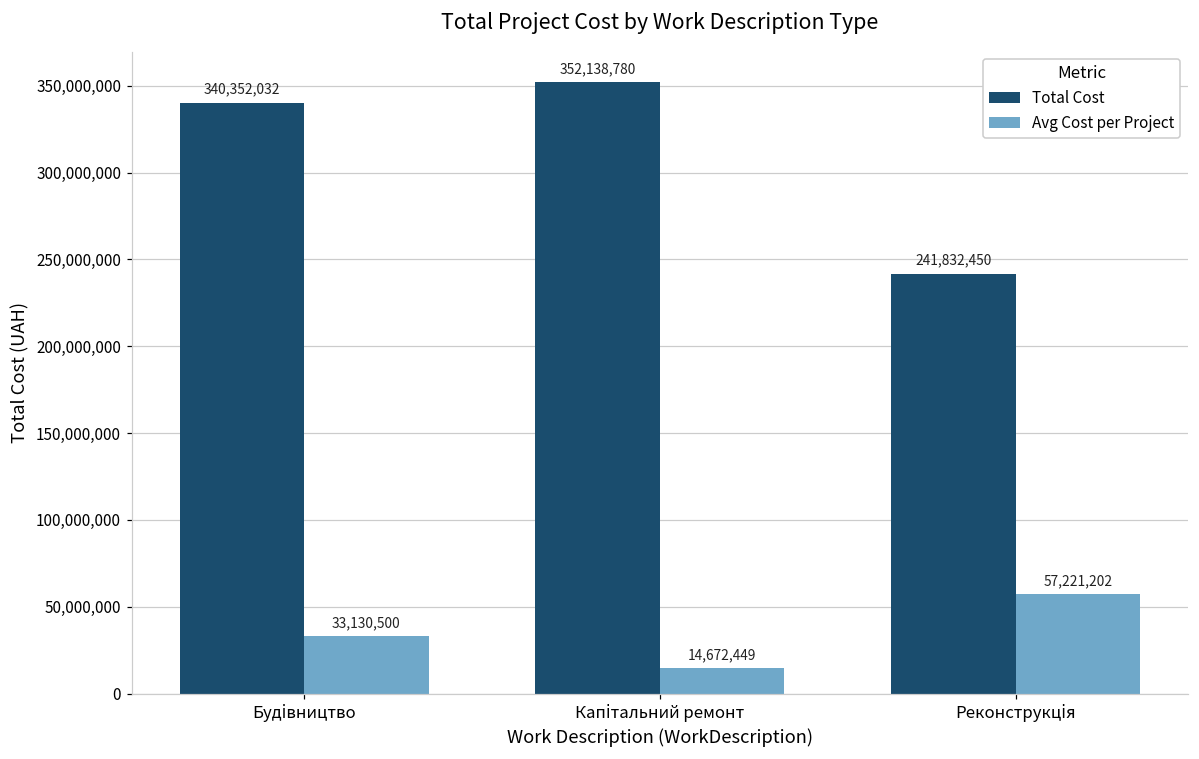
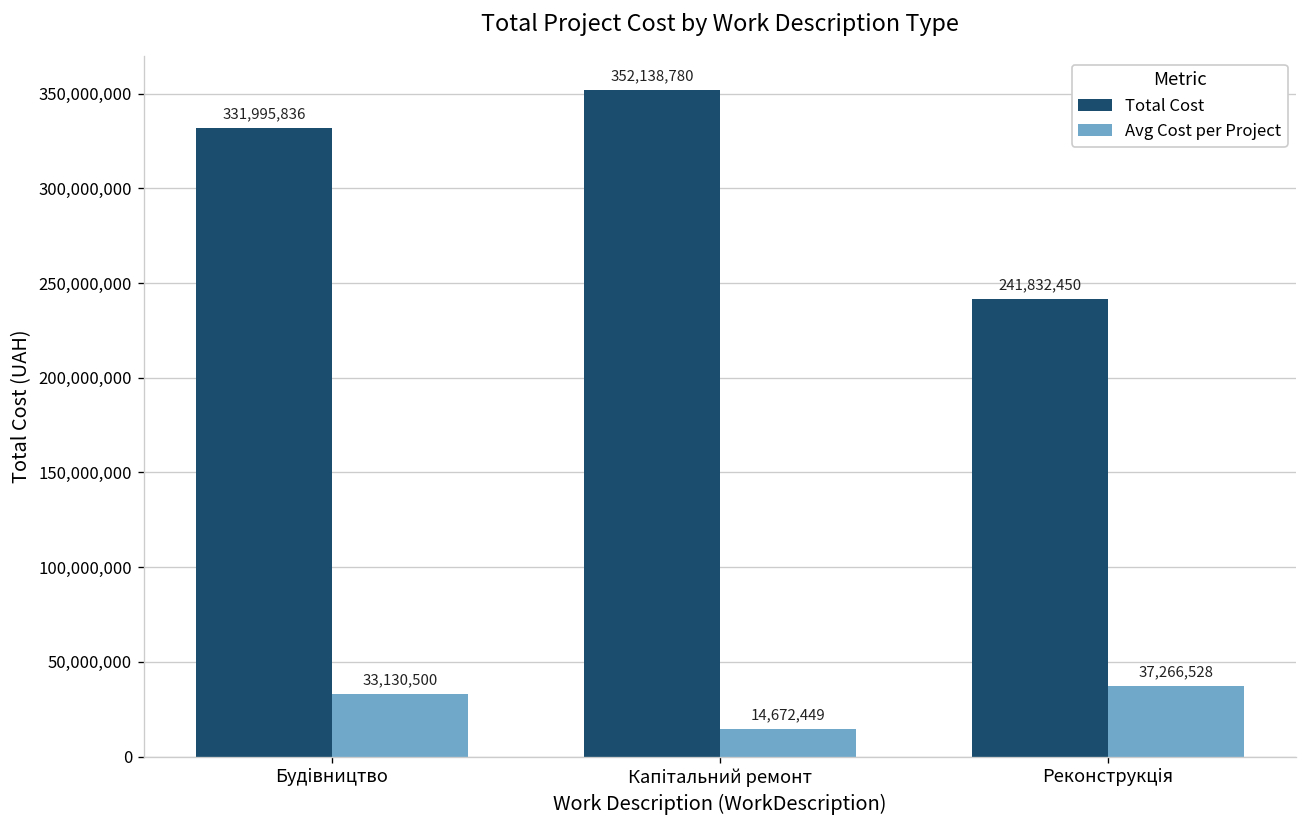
Total Cost, Будівництво: 340,352,032 -> 331,995,836
Avg Cost per Project, Реконструкція: 57,221,202 -> 37,266,528
